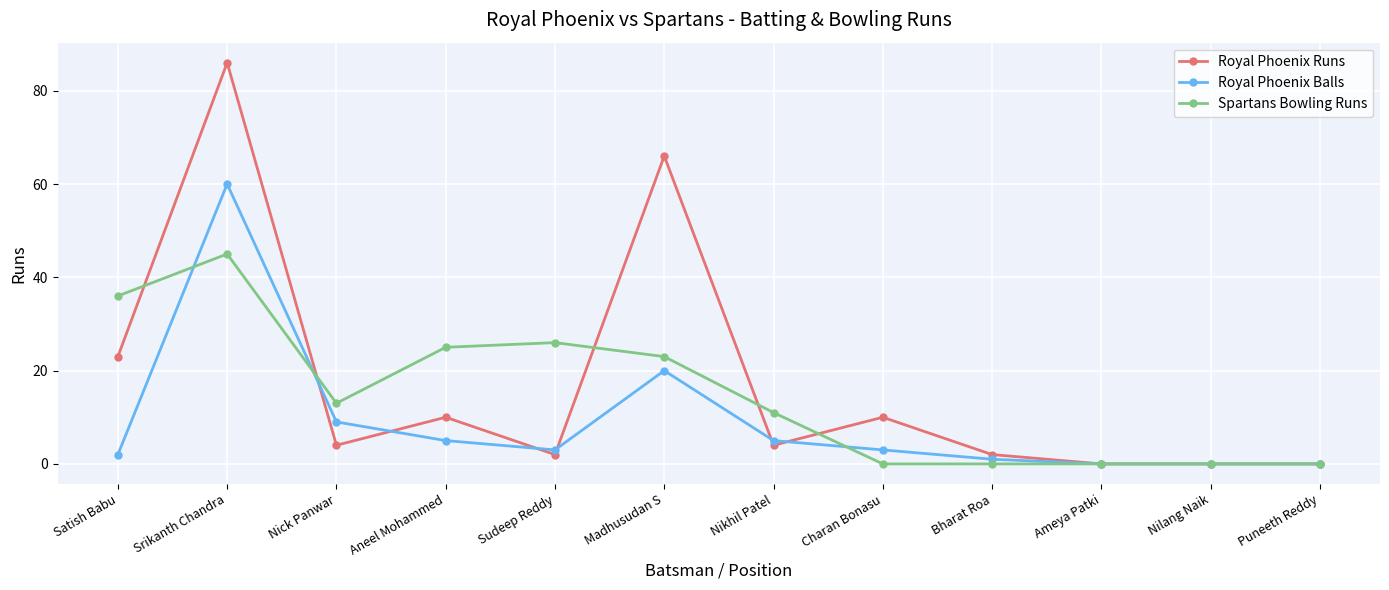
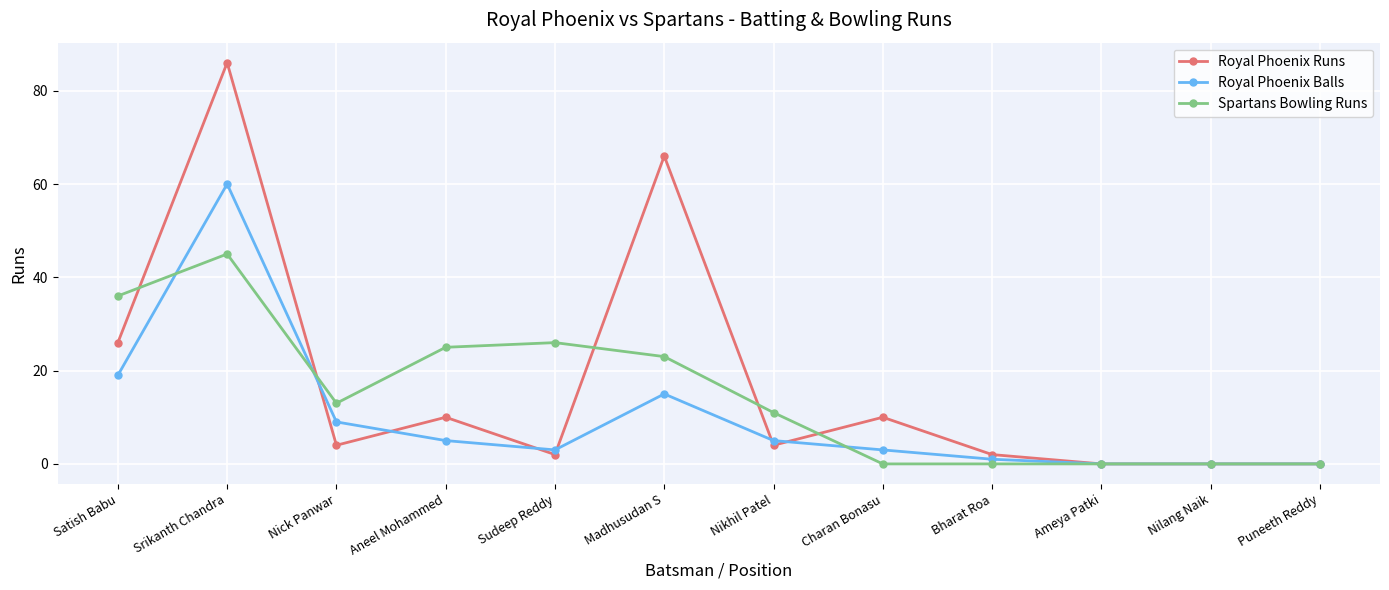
Royal Phoenix Runs, Satish Babu: 23 -> 26
Royal Phoenix Balls, Satish Babu: 2 -> 19
Royal Phoenix Balls, Madhusudan S: 20 -> 15
